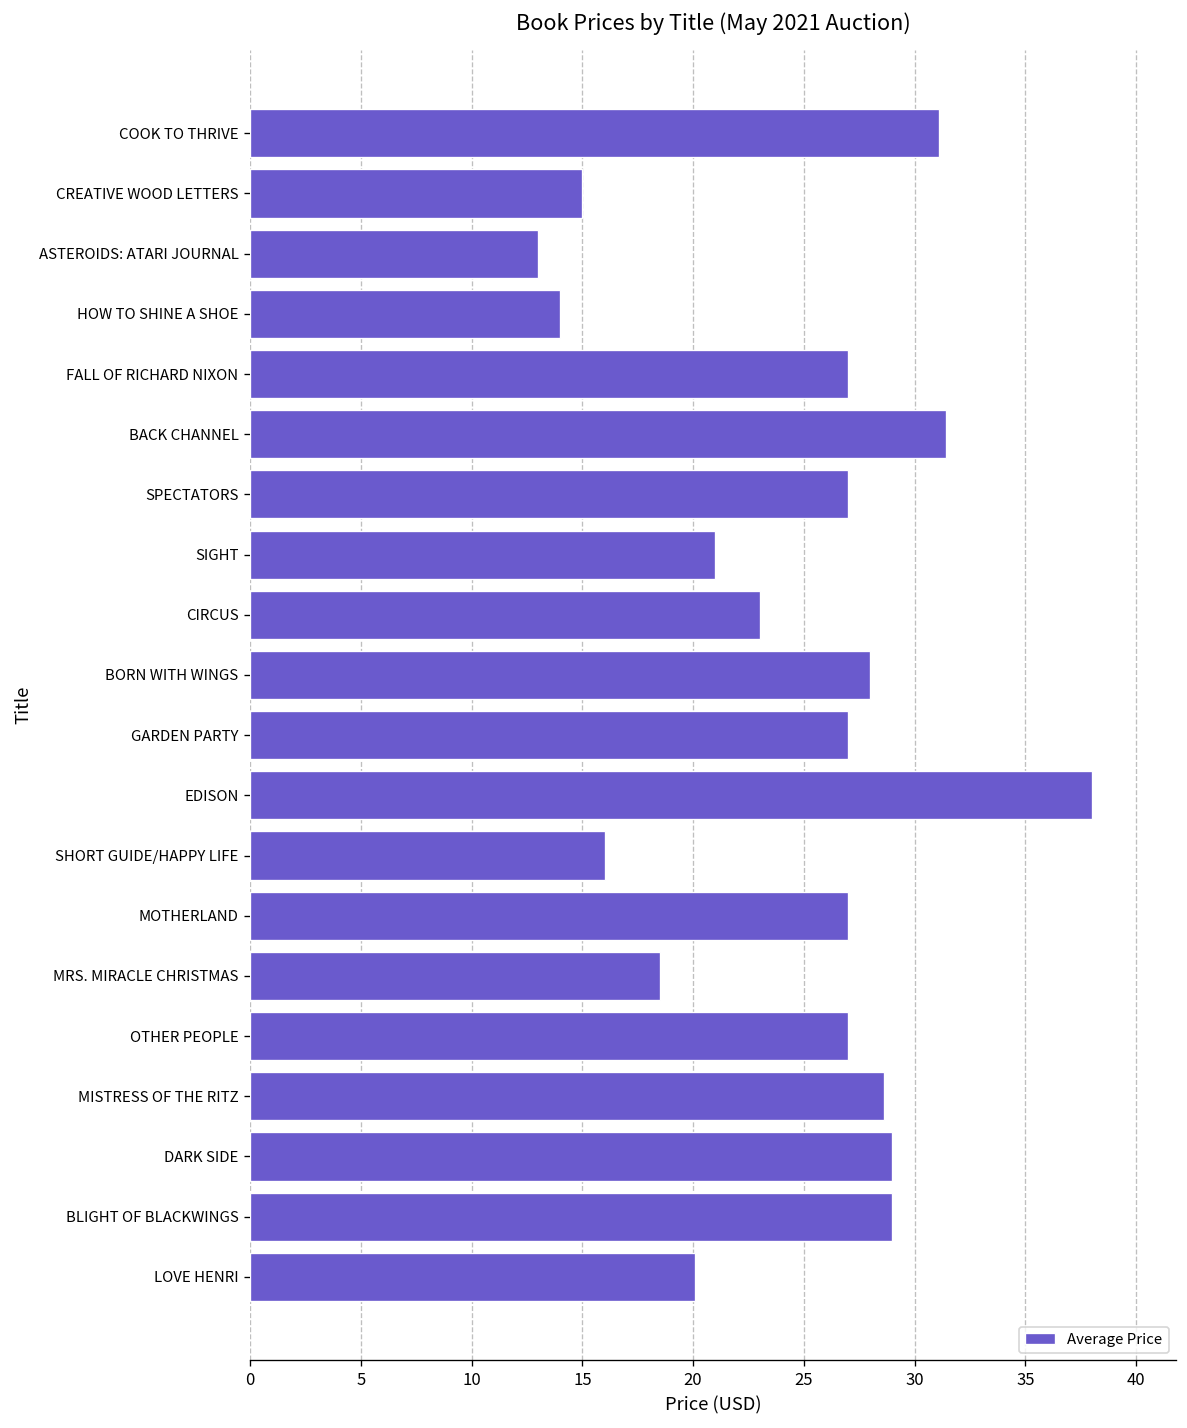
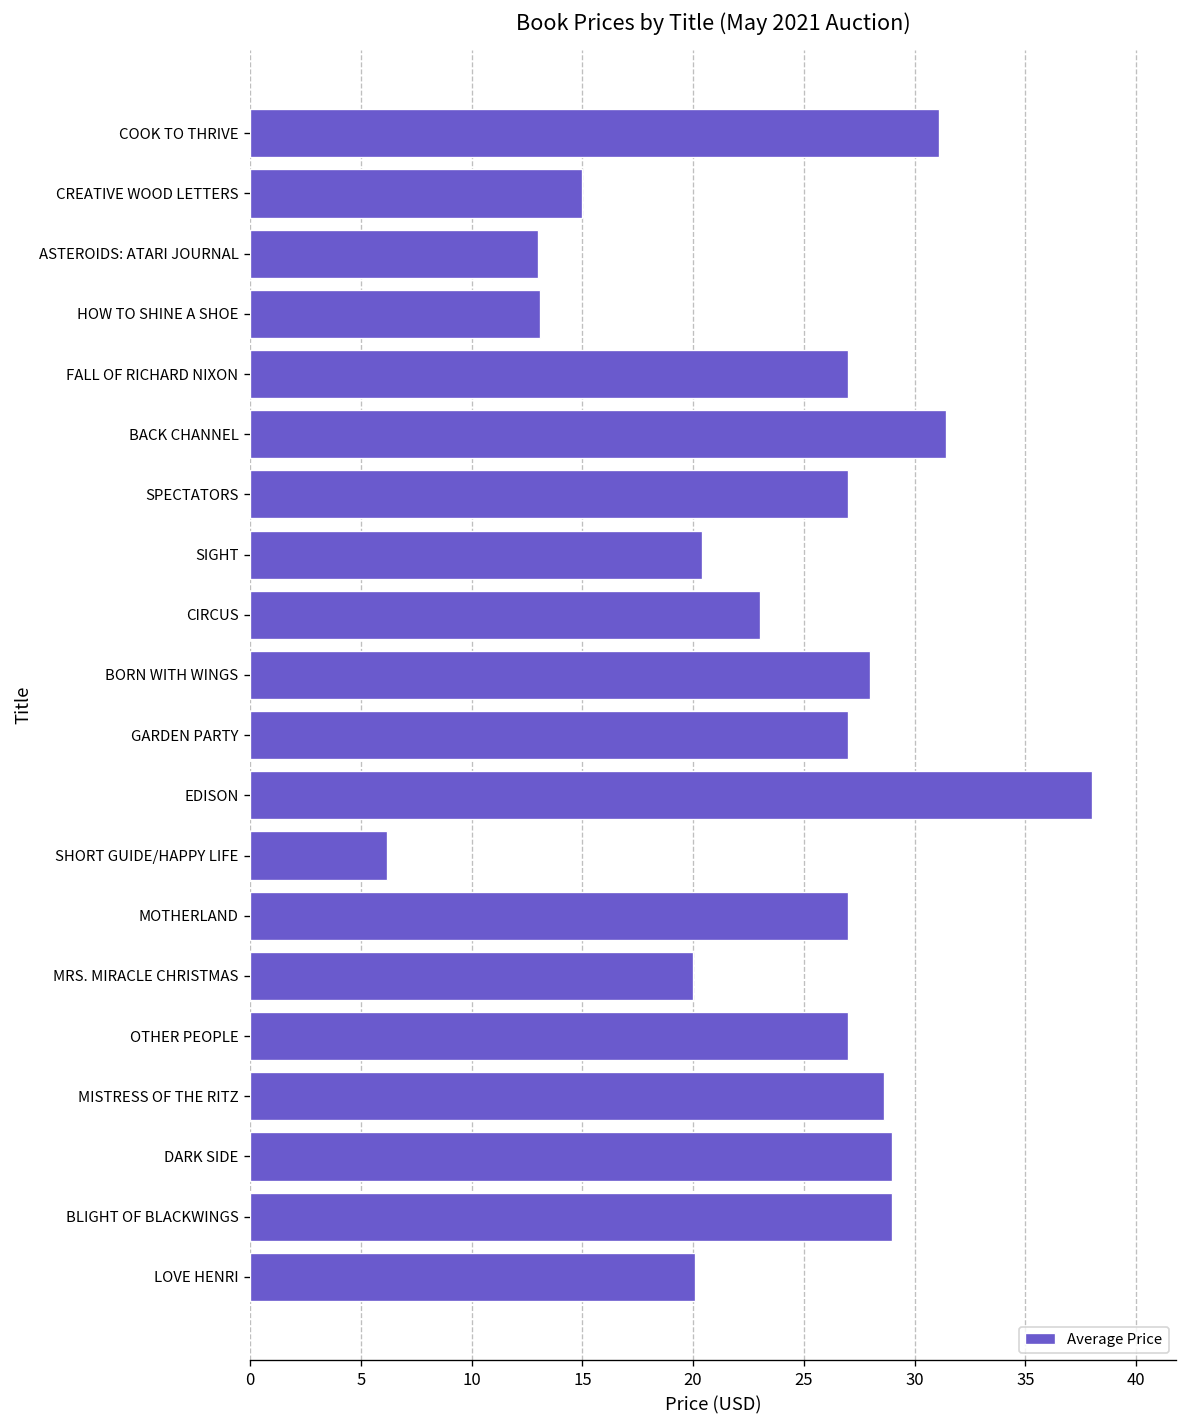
HOW TO SHINE A SHOE: 14.0 -> 13.1
SIGHT: 21.0 -> 20.4
SHORT GUIDE/HAPPY LIFE: 16.0 -> 6.2
MRS. MIRACLE CHRISTMAS: 18.5 -> 20.0
